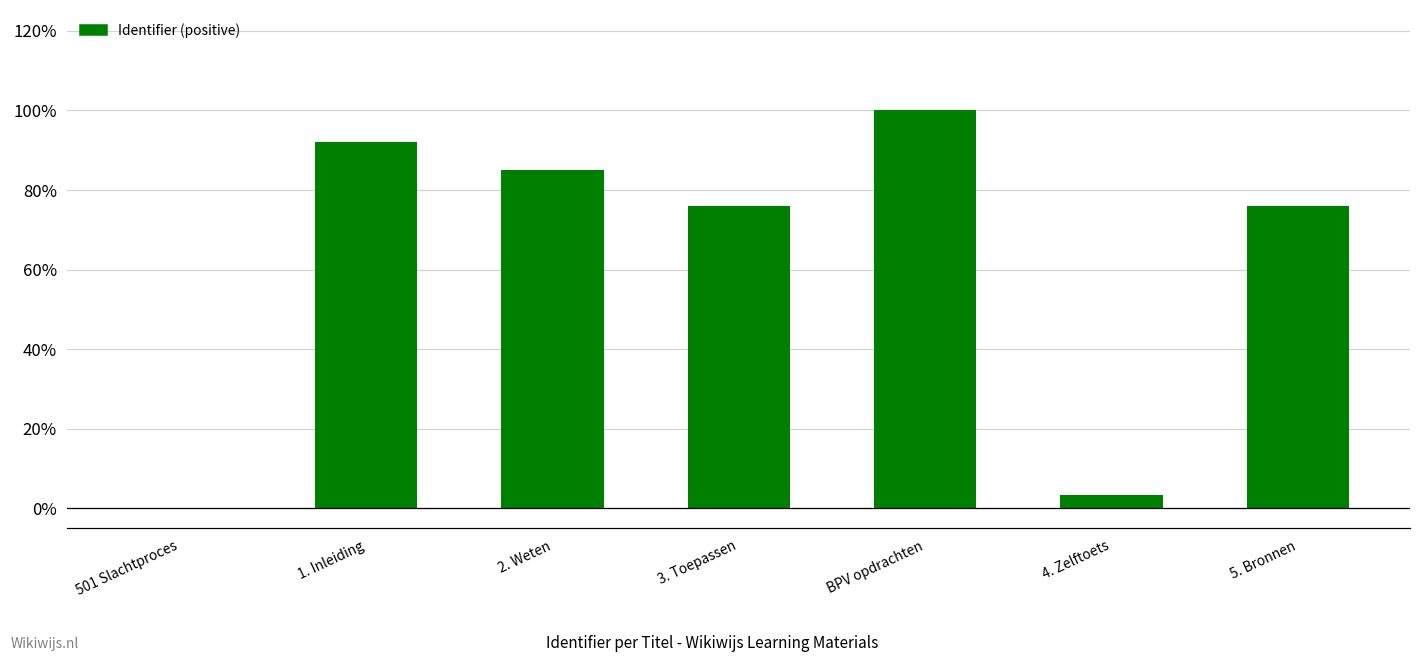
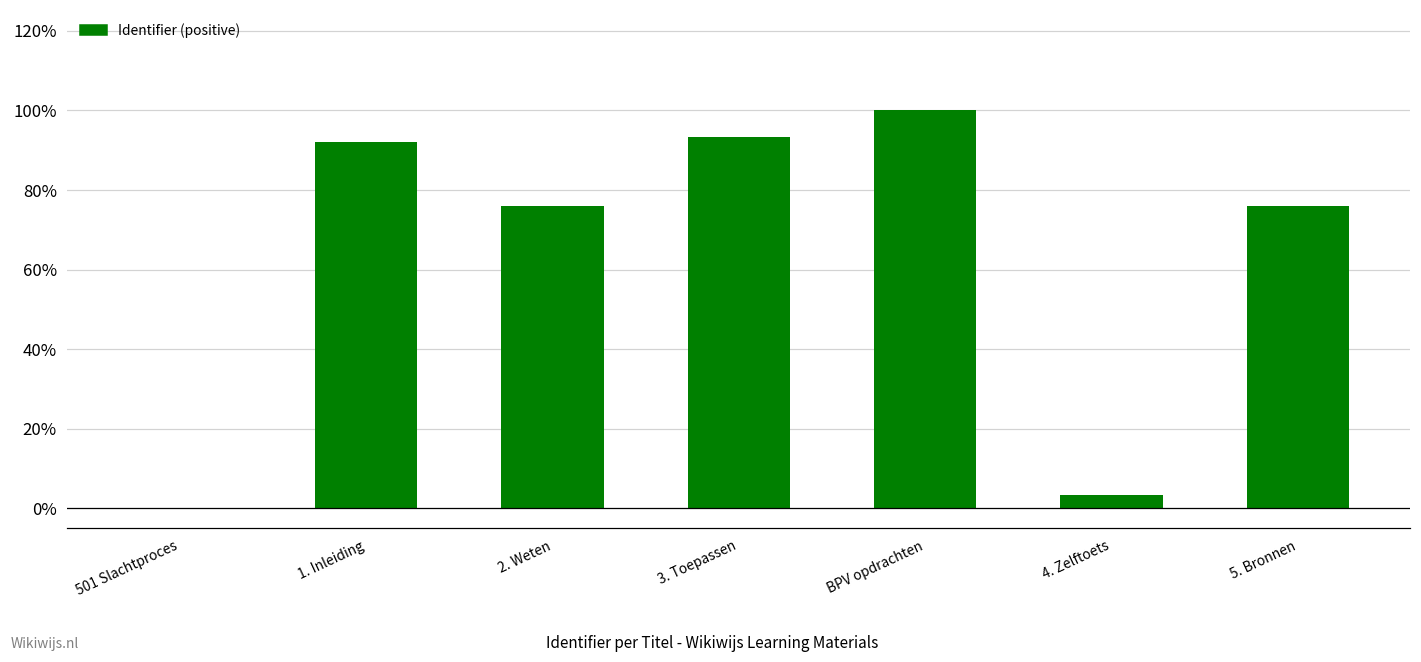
2. Weten: 85% -> 76%
3. Toepassen: 76% -> 93%
